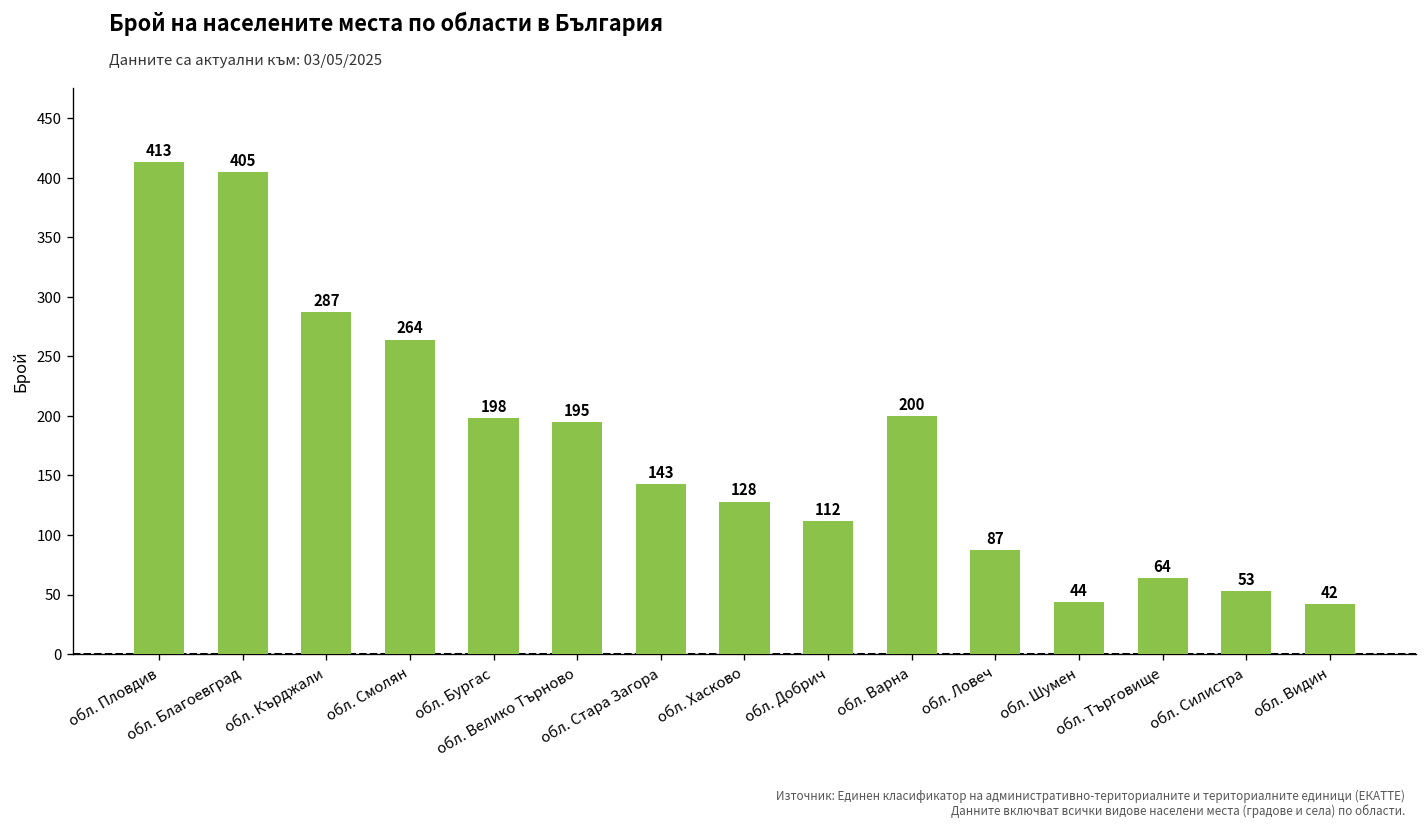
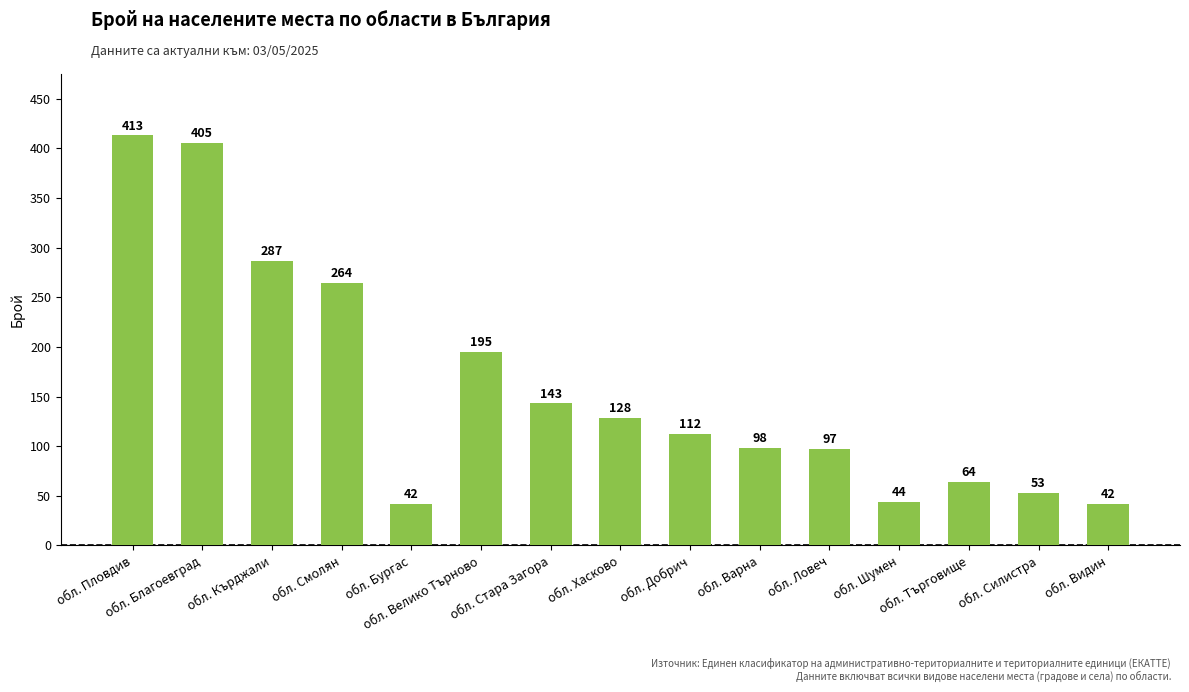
обл. Бургас: 198 -> 42
обл. Варна: 200 -> 98
обл. Ловеч: 87 -> 97
